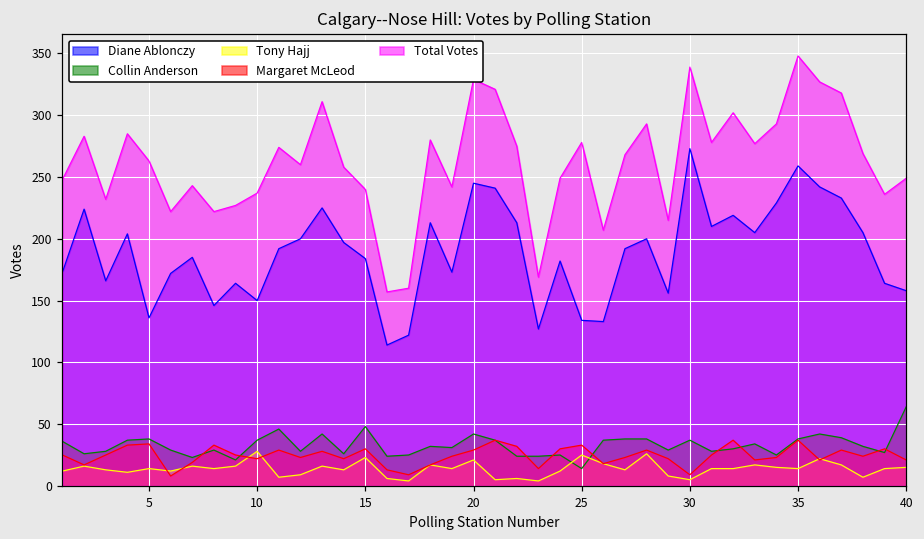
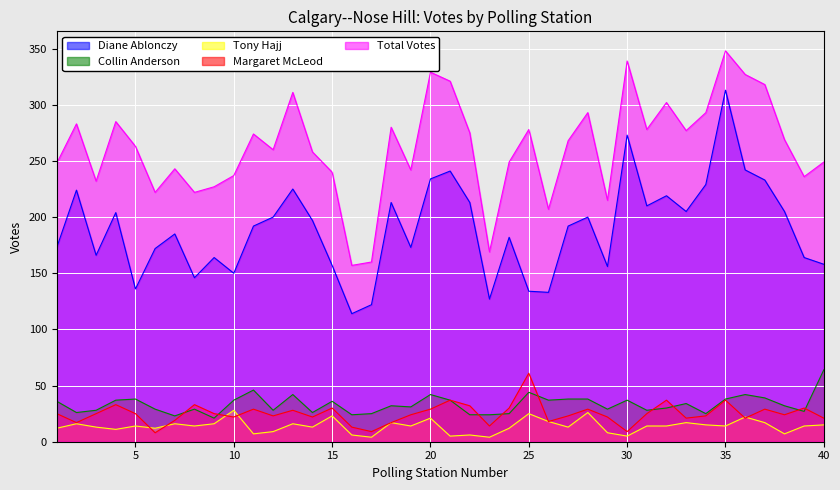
Margaret McLeod, 5: 34 -> 25
Diane Ablonczy, 15: 184 -> 157
Collin Anderson, 15: 48 -> 36
Diane Ablonczy, 20: 245 -> 234
Collin Anderson, 25: 14 -> 44
Margaret McLeod, 25: 33 -> 61
Diane Ablonczy, 35: 259 -> 313
